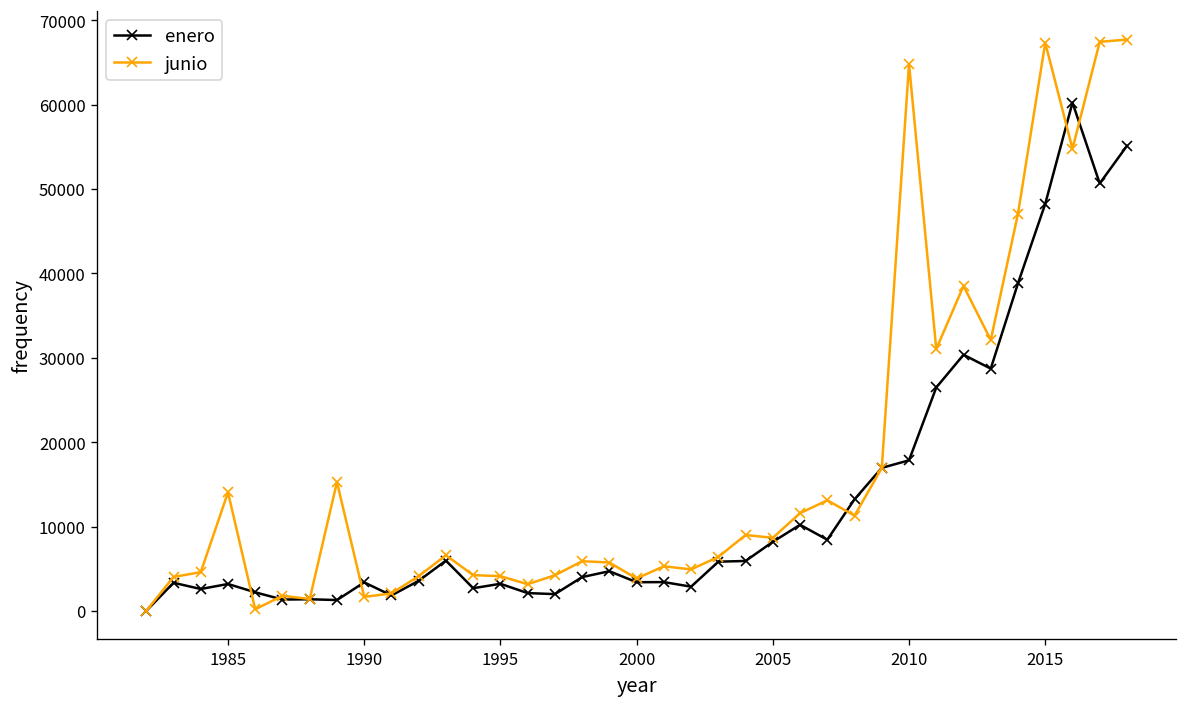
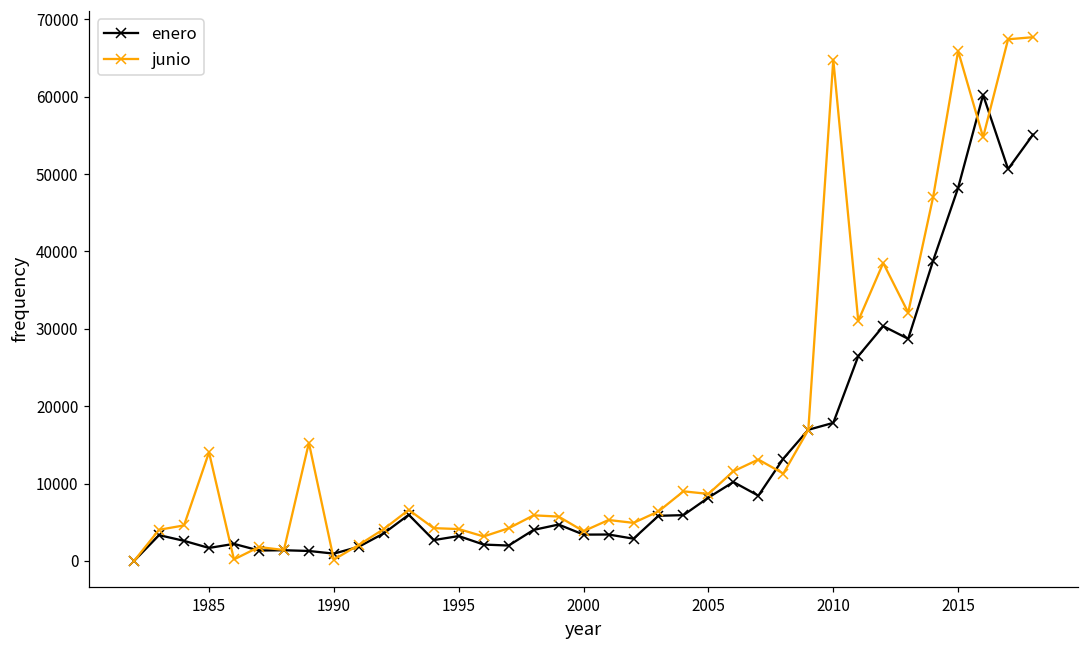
enero, 1985: 3000 -> 2000
enero, 1990: 3000 -> 1000
junio, 1990: 2000 -> 0
junio, 2015: 67000 -> 66000
